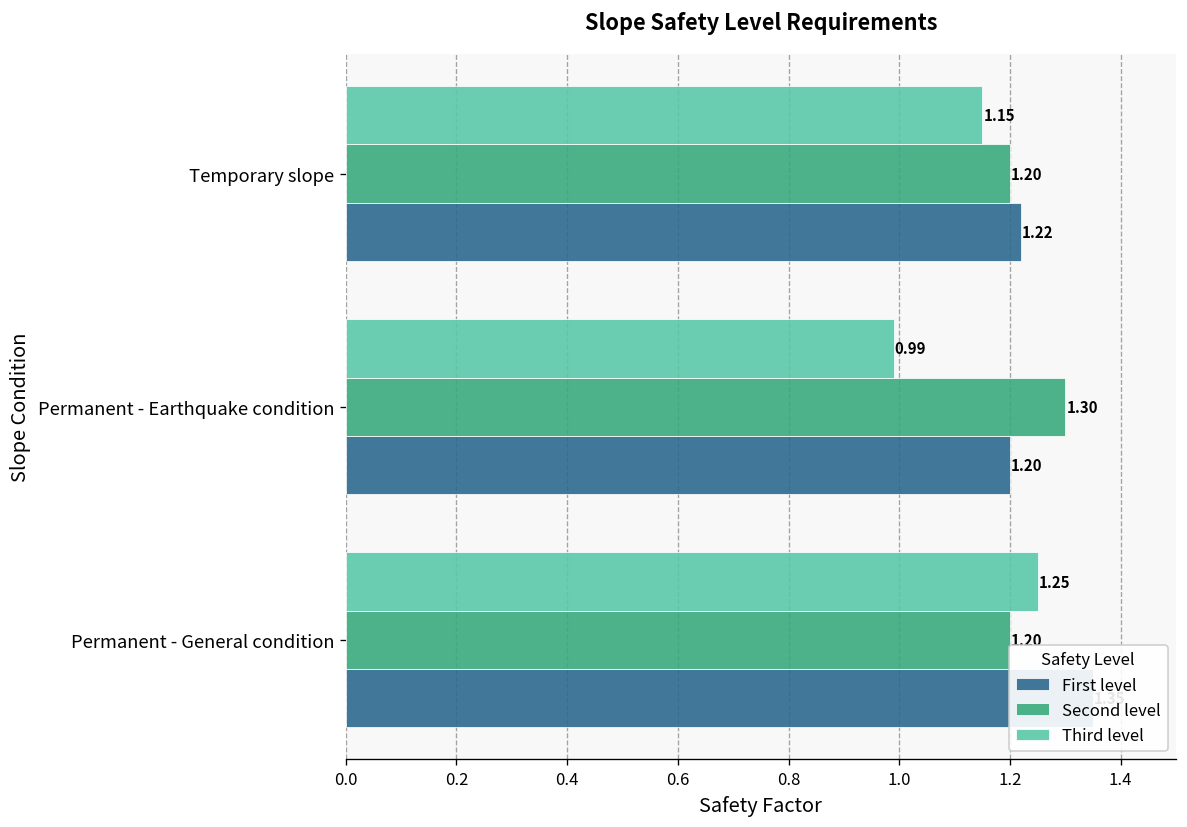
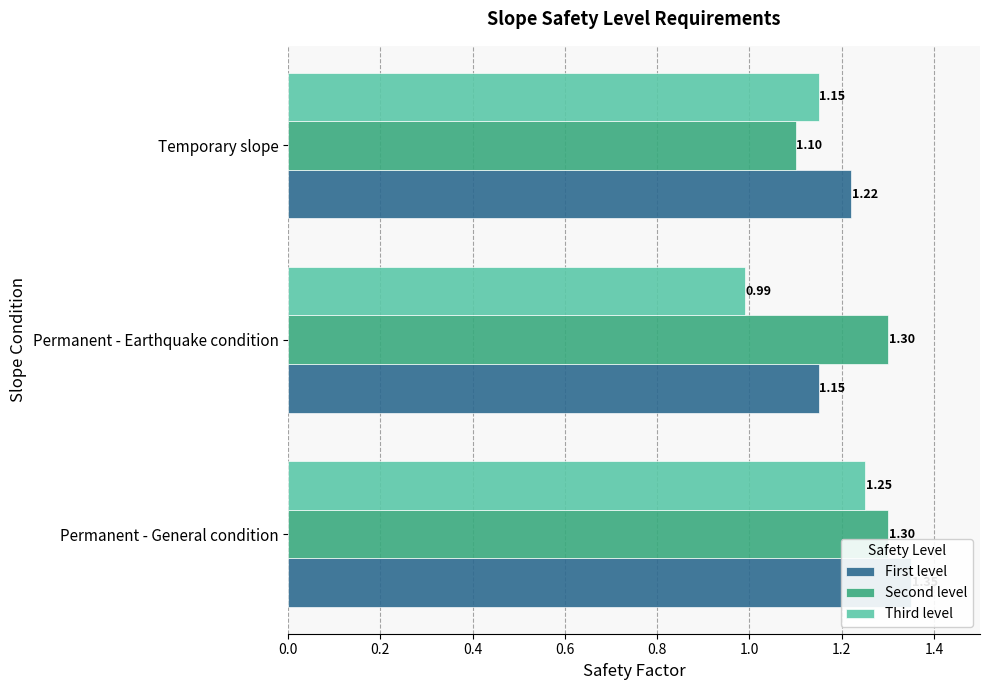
Second level, Temporary slope: 1.20 -> 1.10
First level, Permanent - Earthquake condition: 1.20 -> 1.15
Second level, Permanent - General condition: 1.2 -> 1.3
